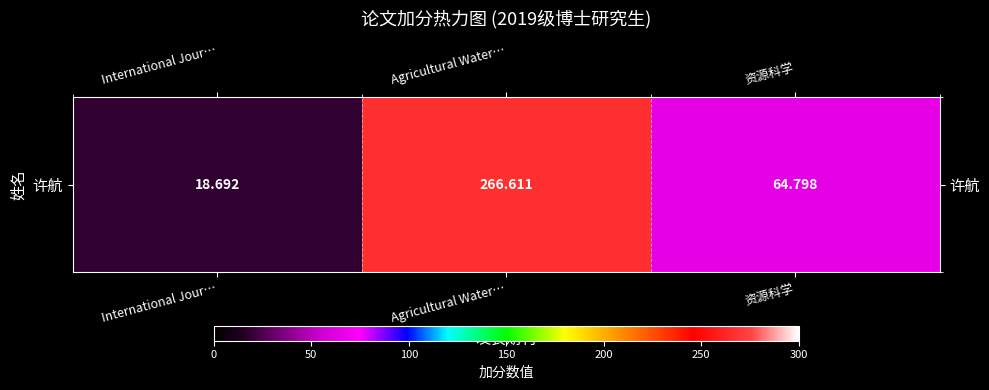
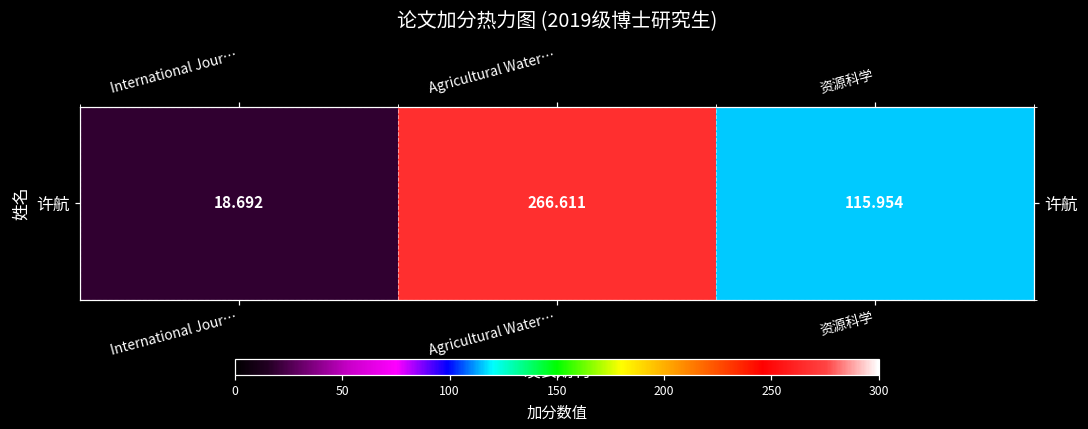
许航, 资源科学: 64.798 -> 115.954
